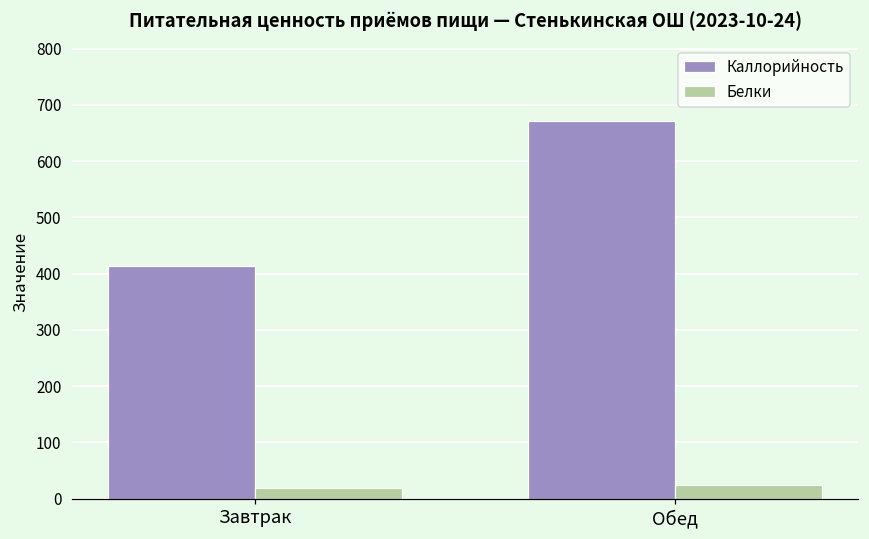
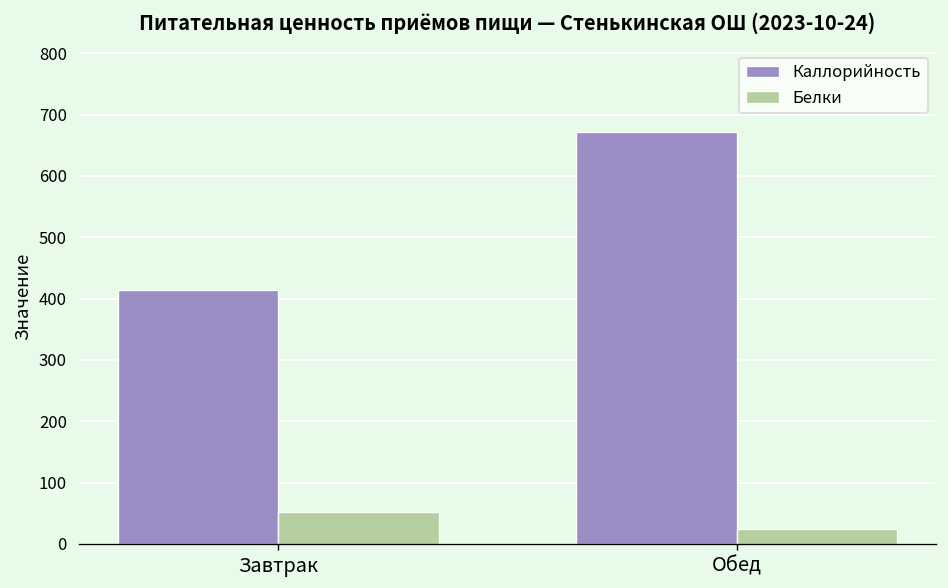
Белки, Завтрак: 20 -> 50
